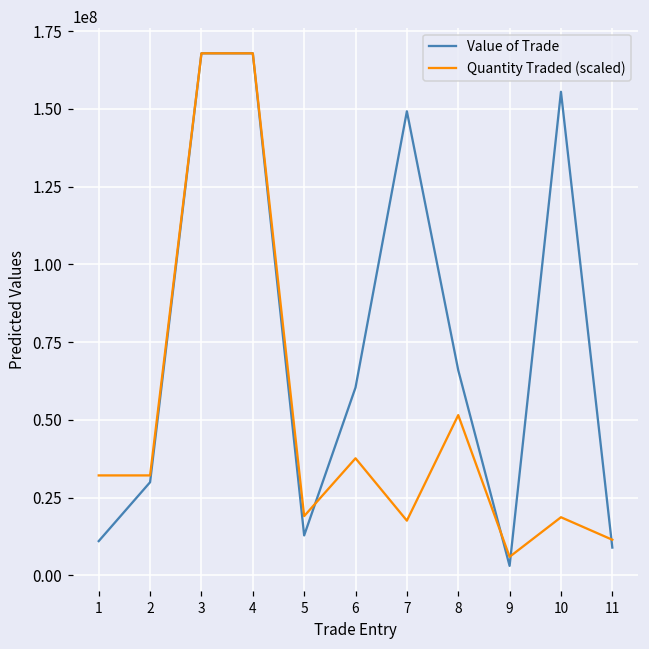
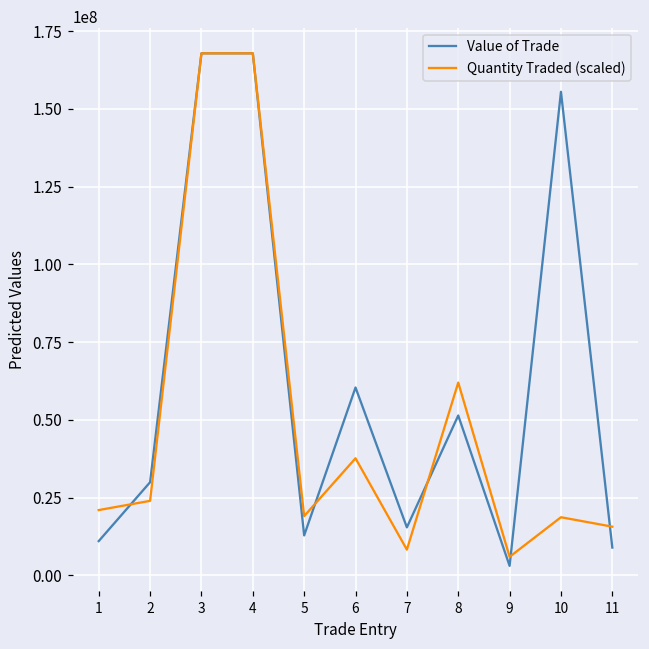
Quantity Traded (scaled), 1: 32000000 -> 21000000
Quantity Traded (scaled), 2: 32000000 -> 24000000
Value of Trade, 7: 149000000 -> 15000000
Quantity Traded (scaled), 7: 18000000 -> 8000000
Value of Trade, 8: 66000000 -> 51000000
Quantity Traded (scaled), 8: 52000000 -> 62000000
Quantity Traded (scaled), 11: 11000000 -> 16000000
